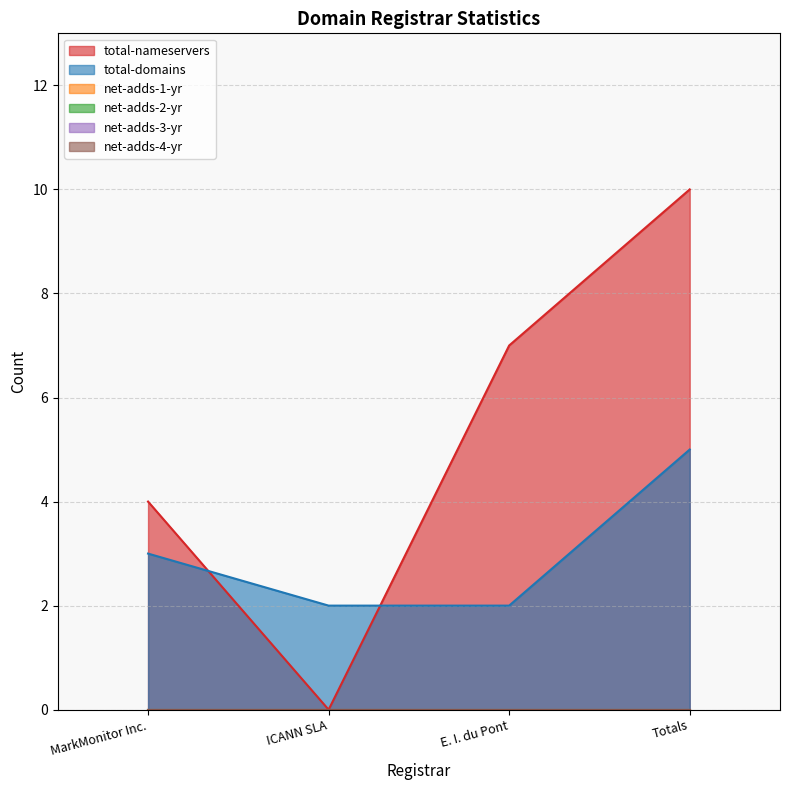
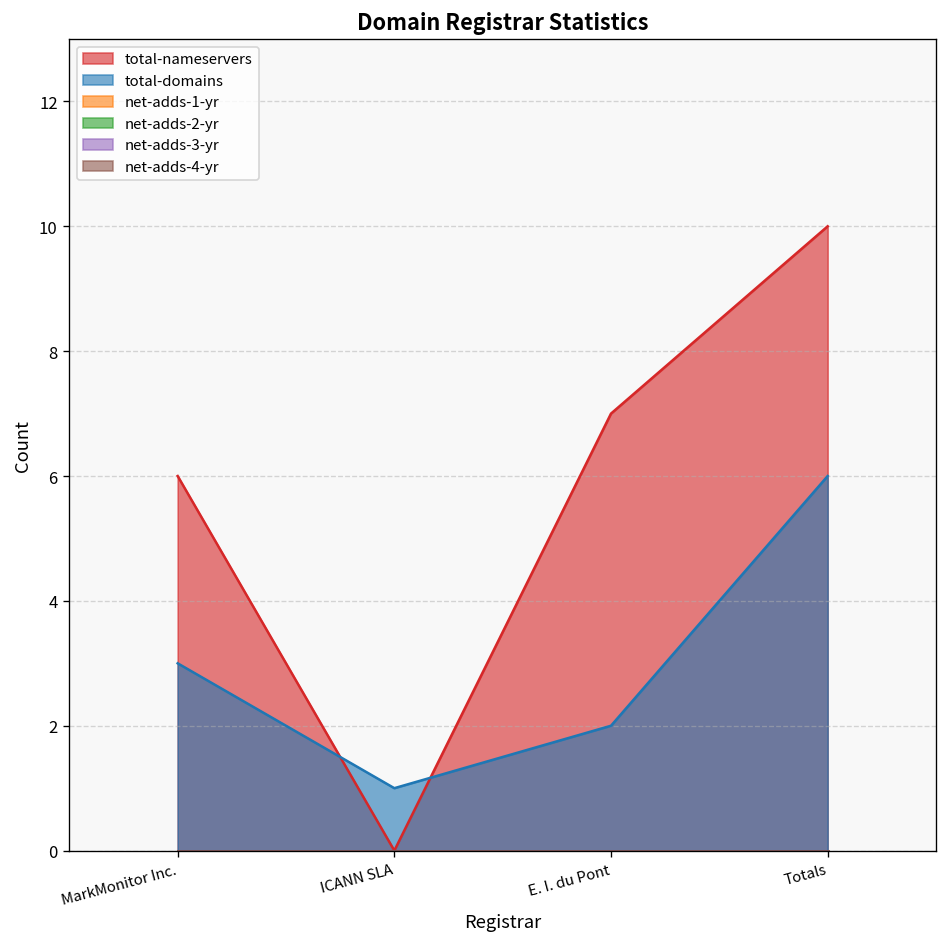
total-nameservers, MarkMonitor Inc.: 4 -> 6
total-domains, ICANN SLA: 2 -> 1
total-domains, Totals: 5 -> 6
